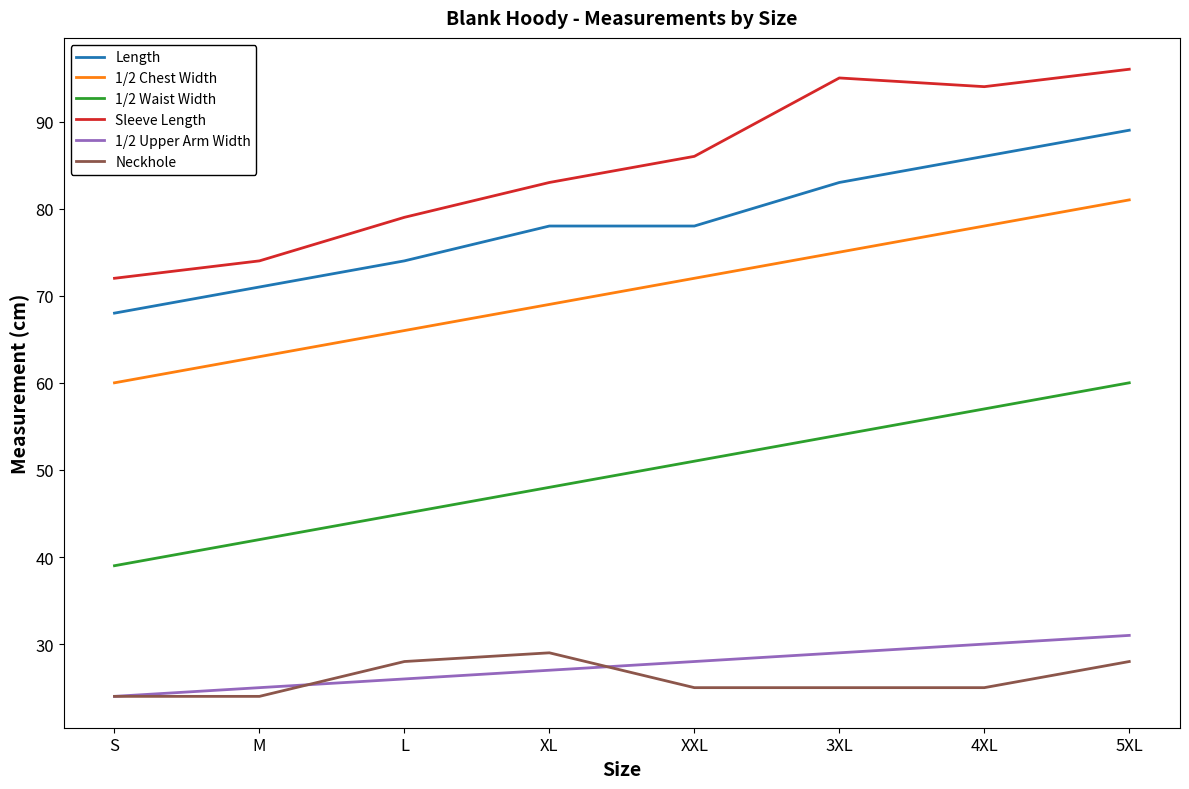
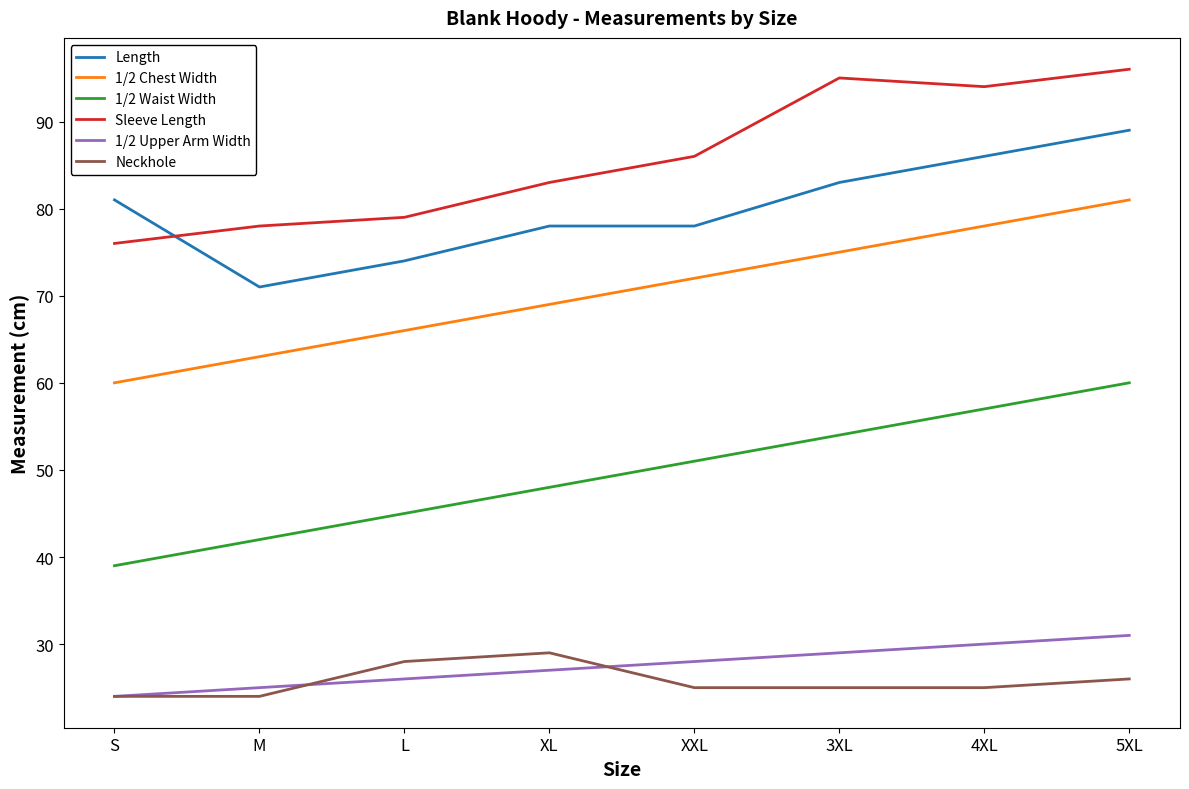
Length, S: 68 -> 81
Sleeve Length, S: 72 -> 76
Sleeve Length, M: 74 -> 78
Neckhole, 5XL: 28 -> 26
